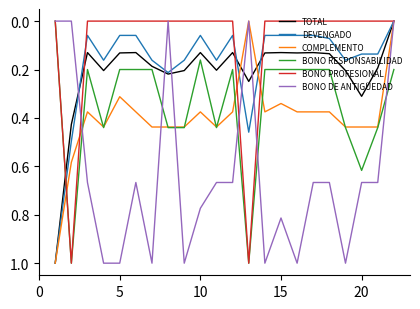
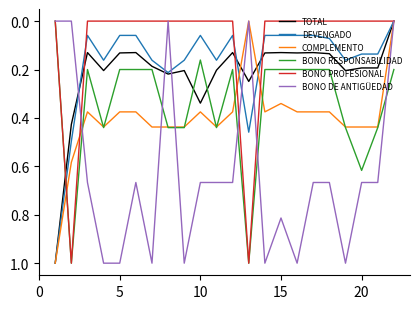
COMPLEMENTO, 5: 0.31 -> 0.38
TOTAL, 10: 0.13 -> 0.34
BONO DE ANTIGÜEDAD, 10: 0.77 -> 0.67
TOTAL, 20: 0.31 -> 0.19
